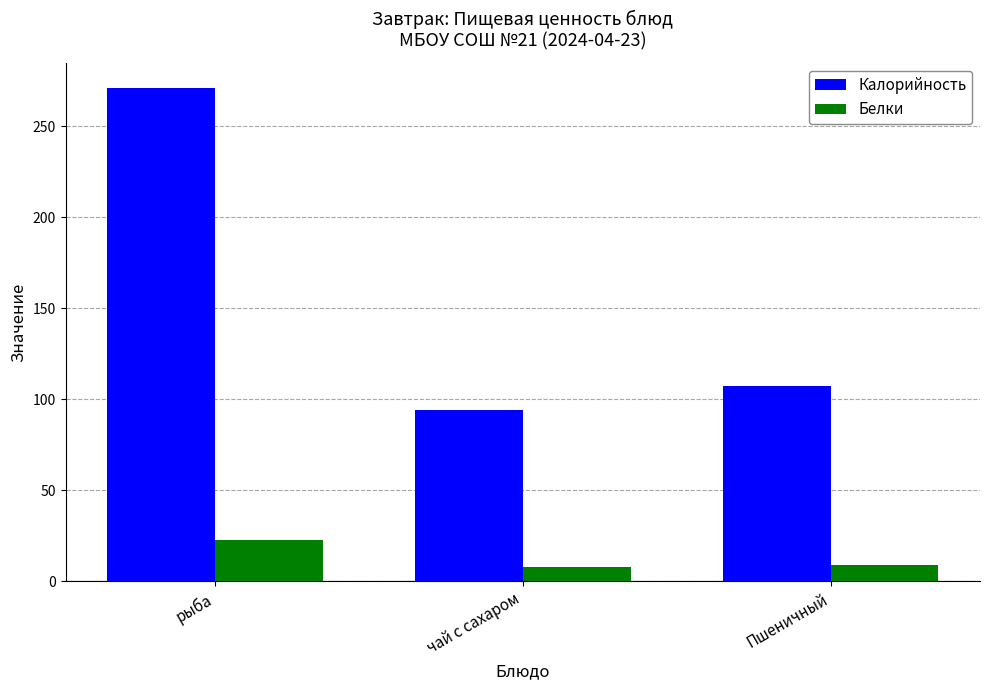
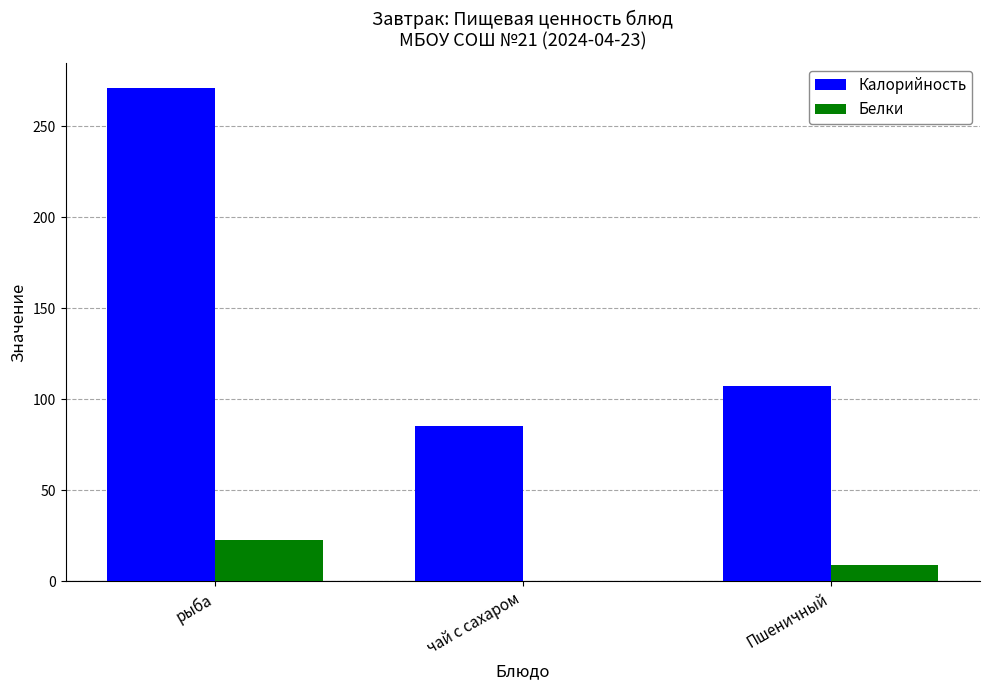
Калорийность, чай с сахаром: 94 -> 85
Белки, чай с сахаром: 8 -> 0
